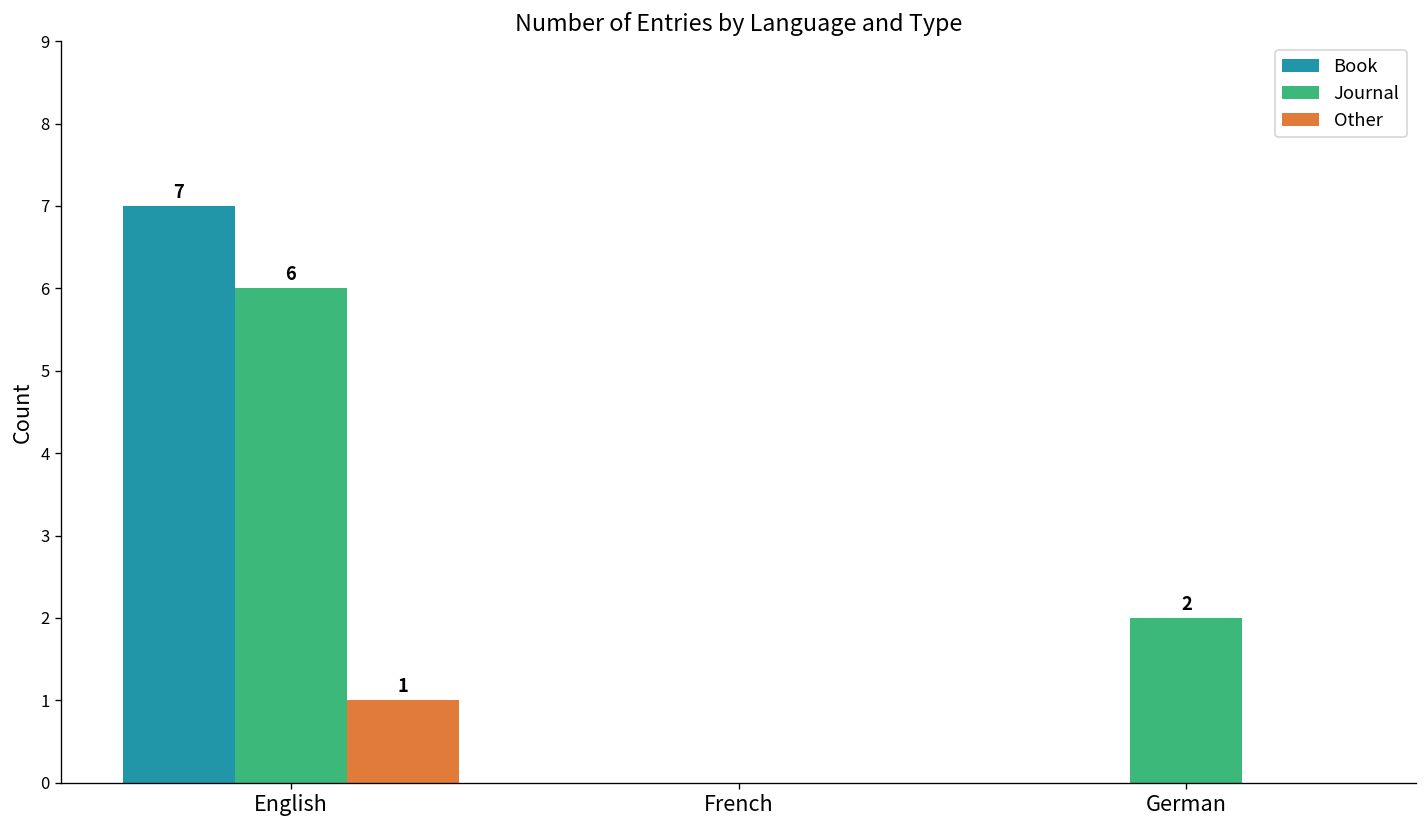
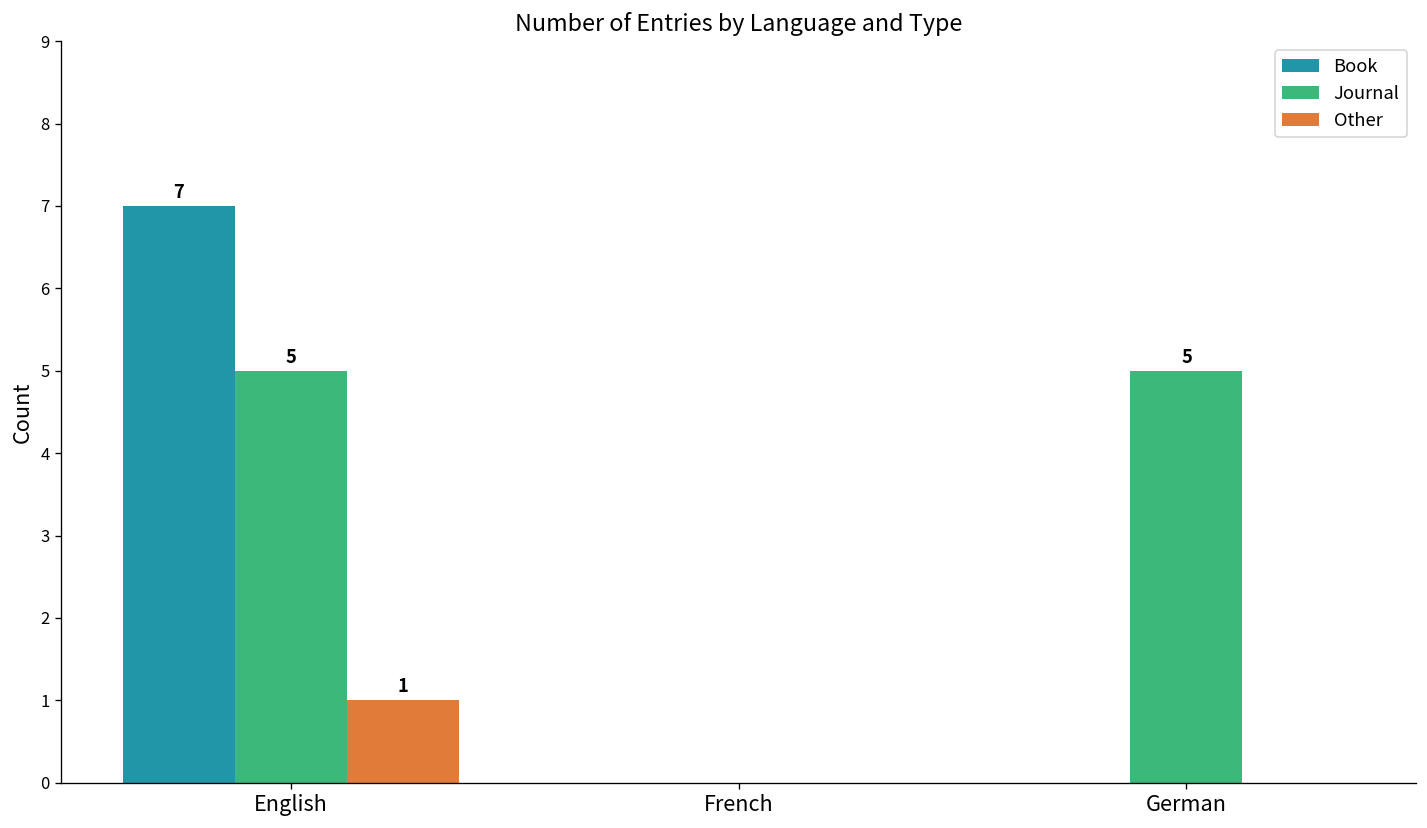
Journal, English: 6 -> 5
Journal, German: 2 -> 5
